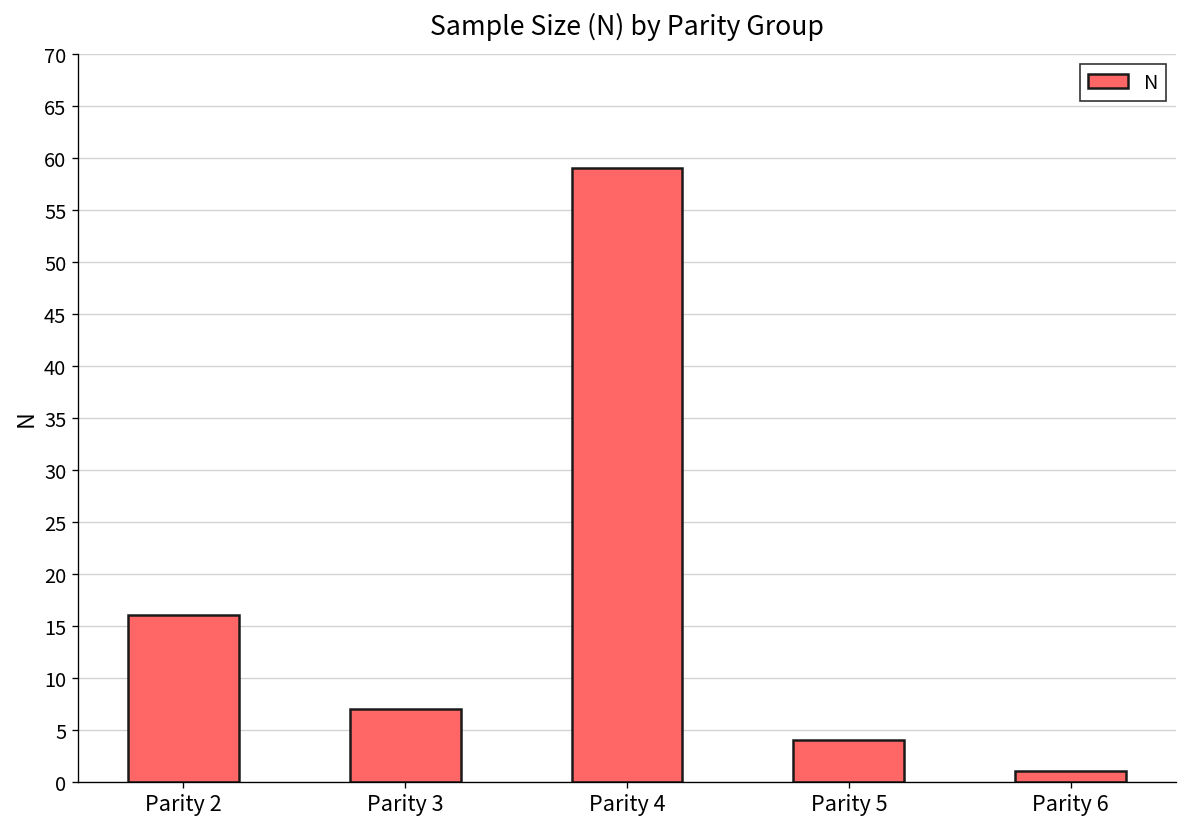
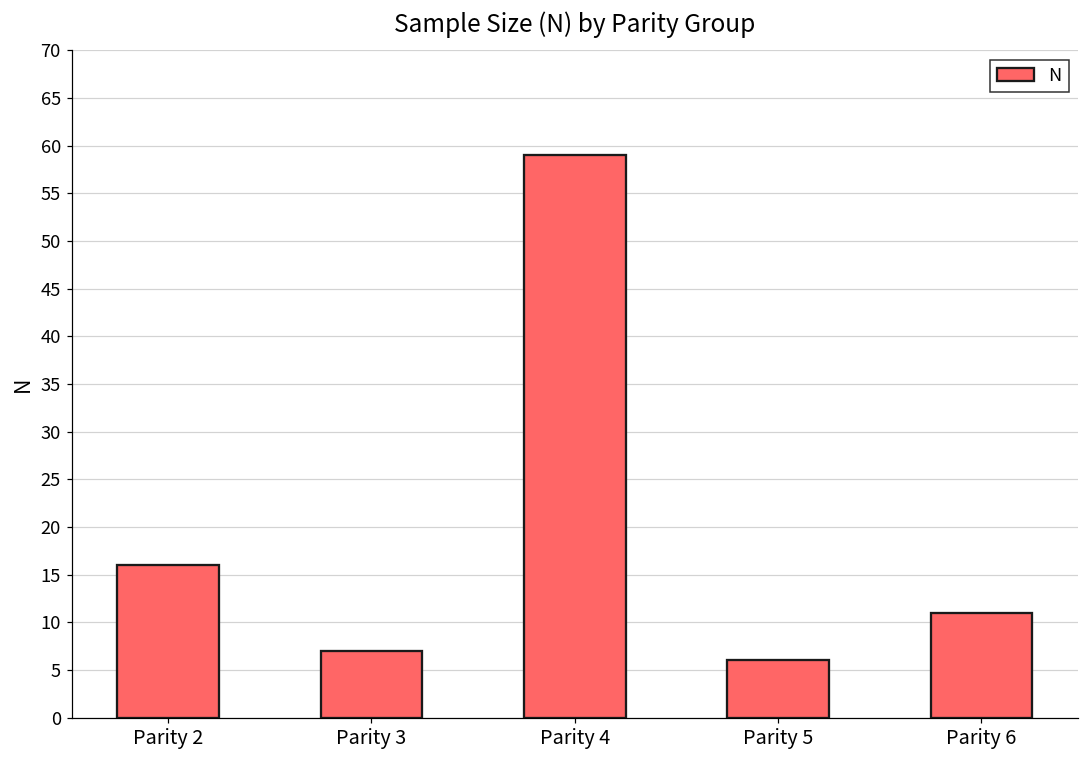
Parity 5: 4 -> 6
Parity 6: 1 -> 11
